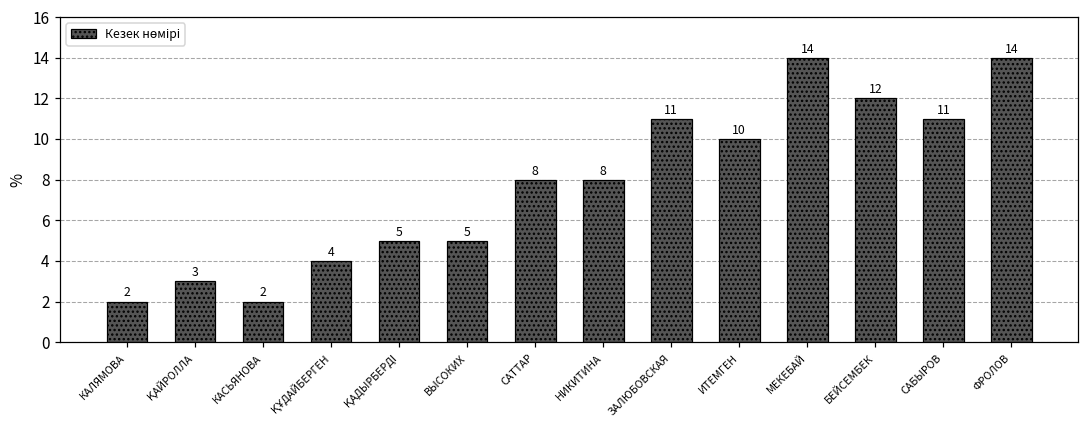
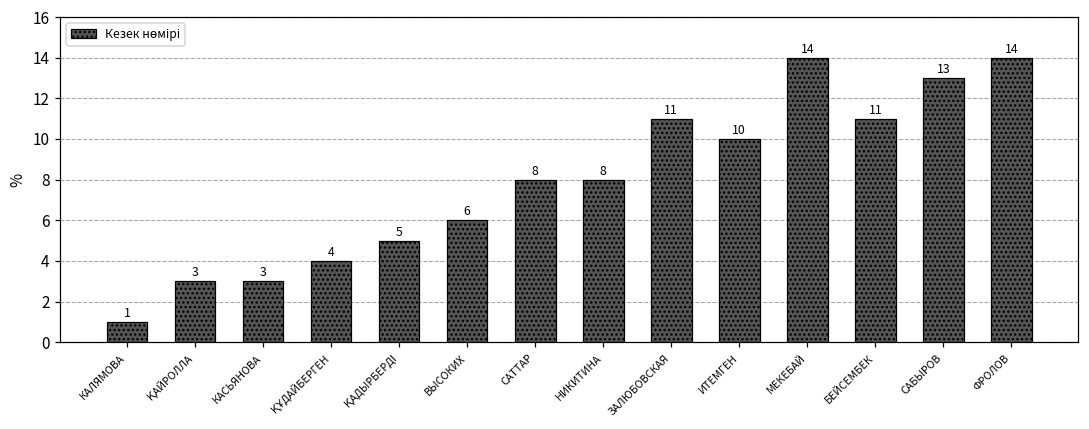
КАЛЯМОВА: 2 -> 1
КАСЬЯНОВА: 2 -> 3
ВЫСОКИХ: 5 -> 6
БЕЙСЕМБЕК: 12 -> 11
САБЫРОВ: 11 -> 13
